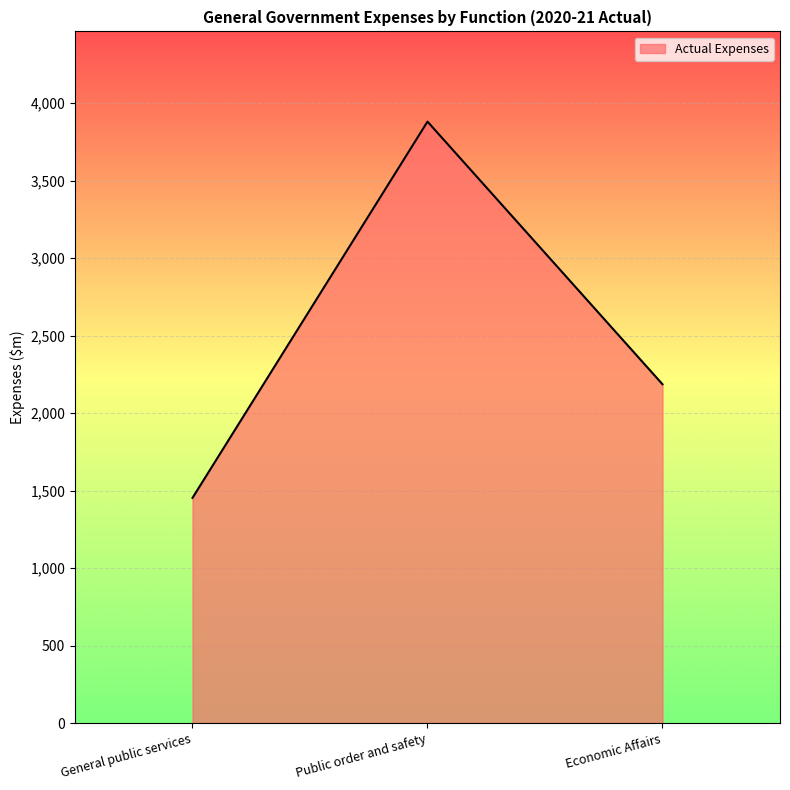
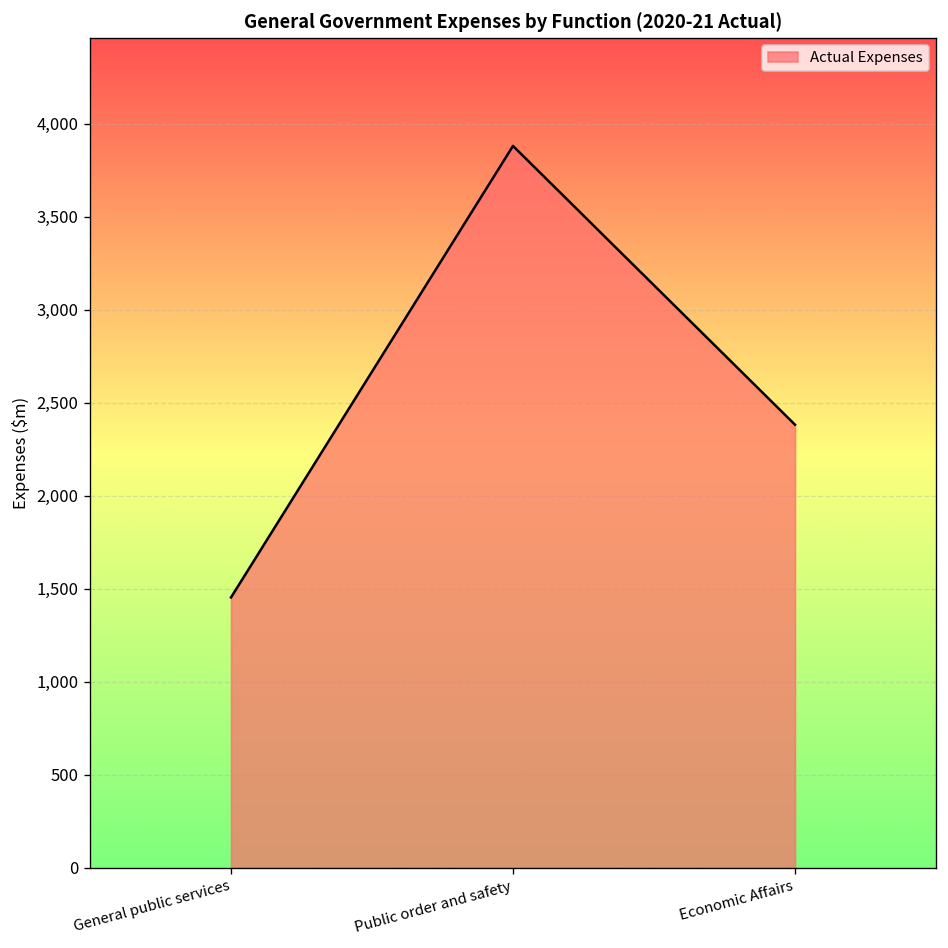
Economic Affairs: 2,190 -> 2,380
